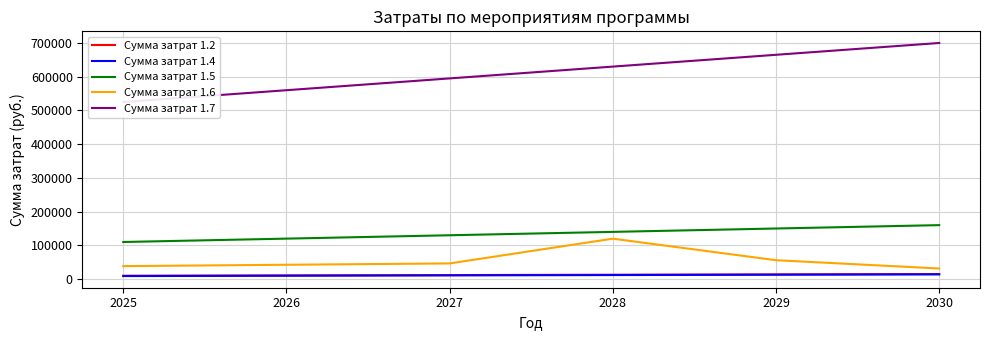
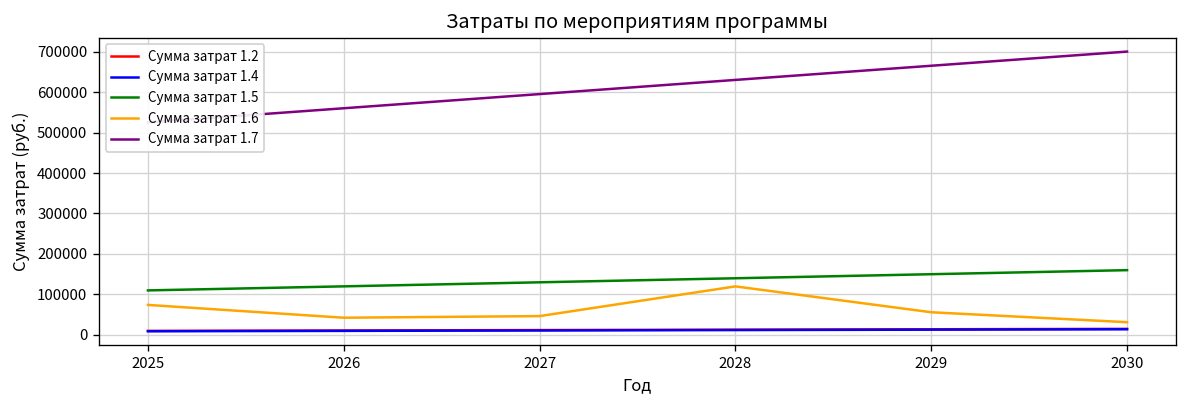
Сумма затрат 1.6, 2025: 40000 -> 70000
